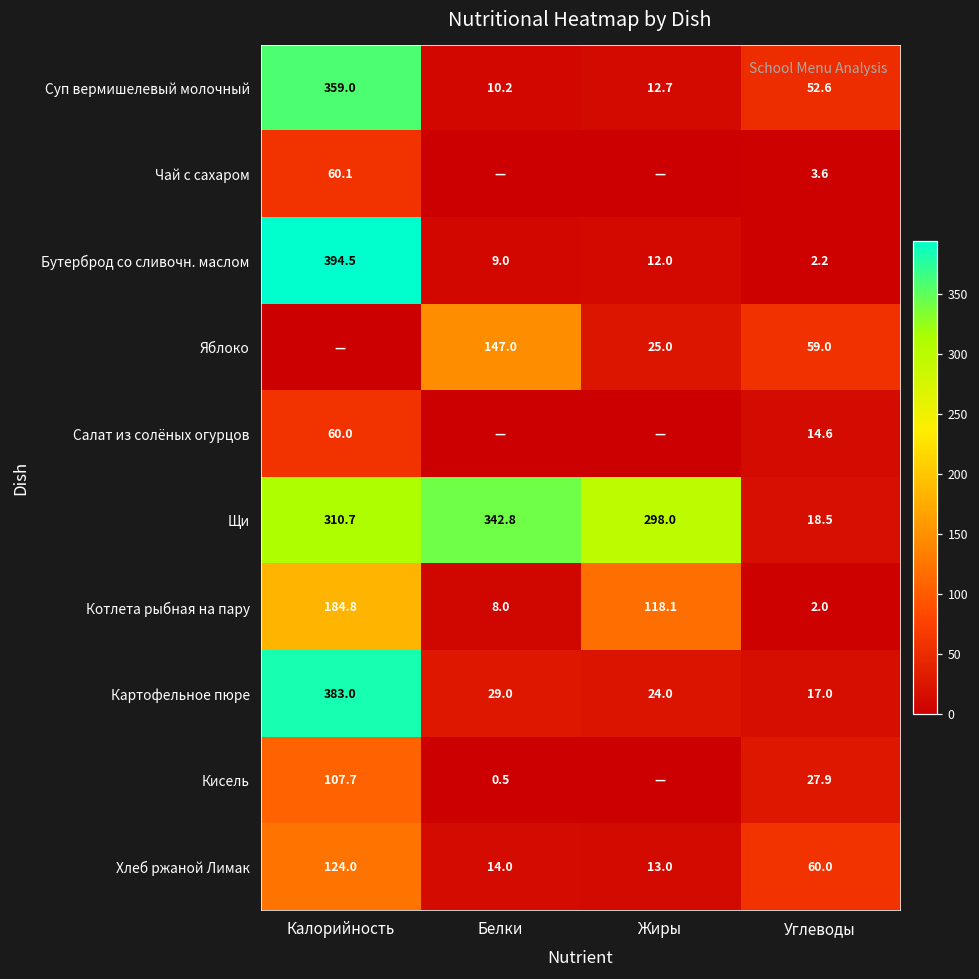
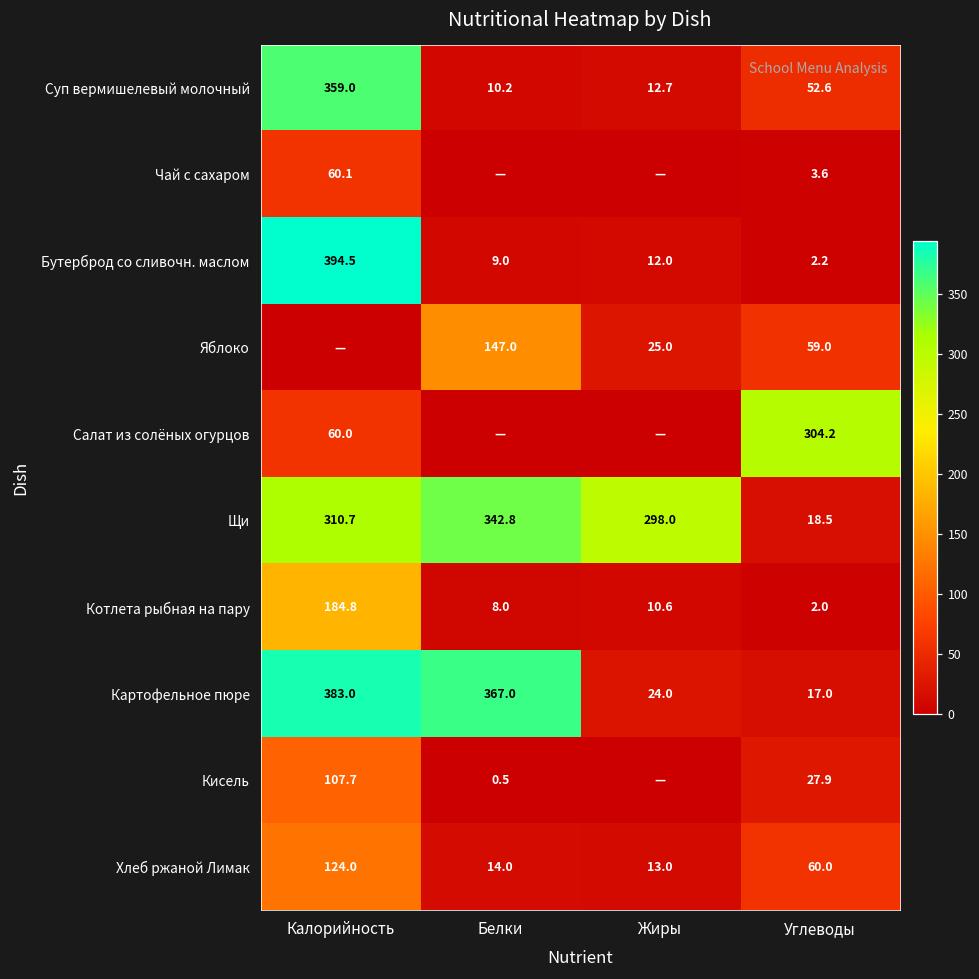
Салат из солёных огурцов, Углеводы: 14.6 -> 304.2
Котлета рыбная на пару, Жиры: 118.1 -> 10.6
Картофельное пюре, Белки: 29.0 -> 367.0
